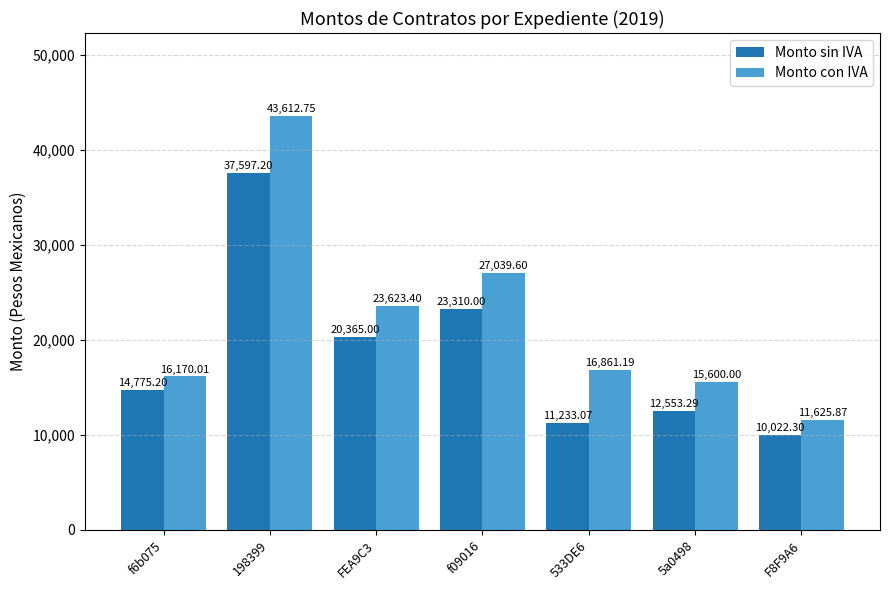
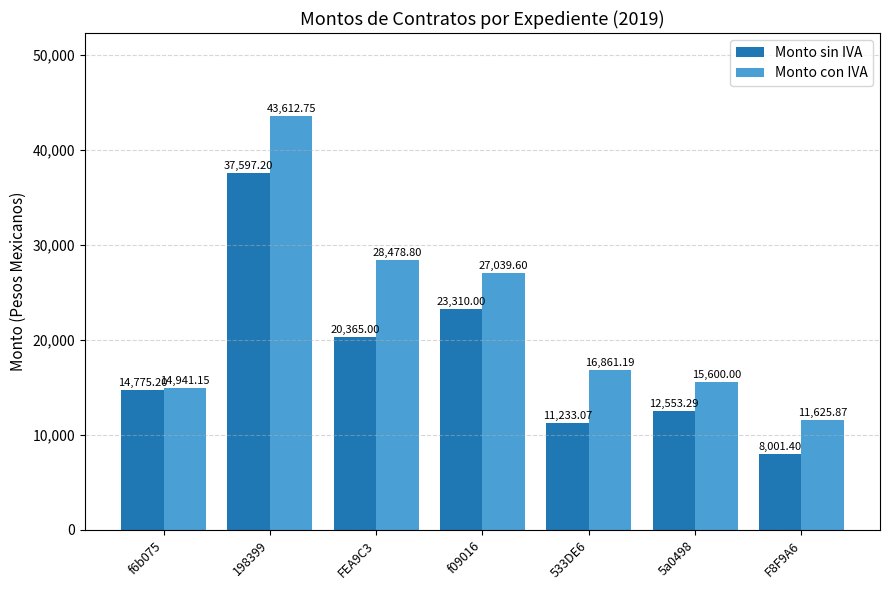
Monto con IVA, f6b075: 16,170.01 -> 14,941.15
Monto con IVA, FEA9C3: 23,623.40 -> 28,478.80
Monto sin IVA, F8F9A6: 10,022.30 -> 8,001.40
